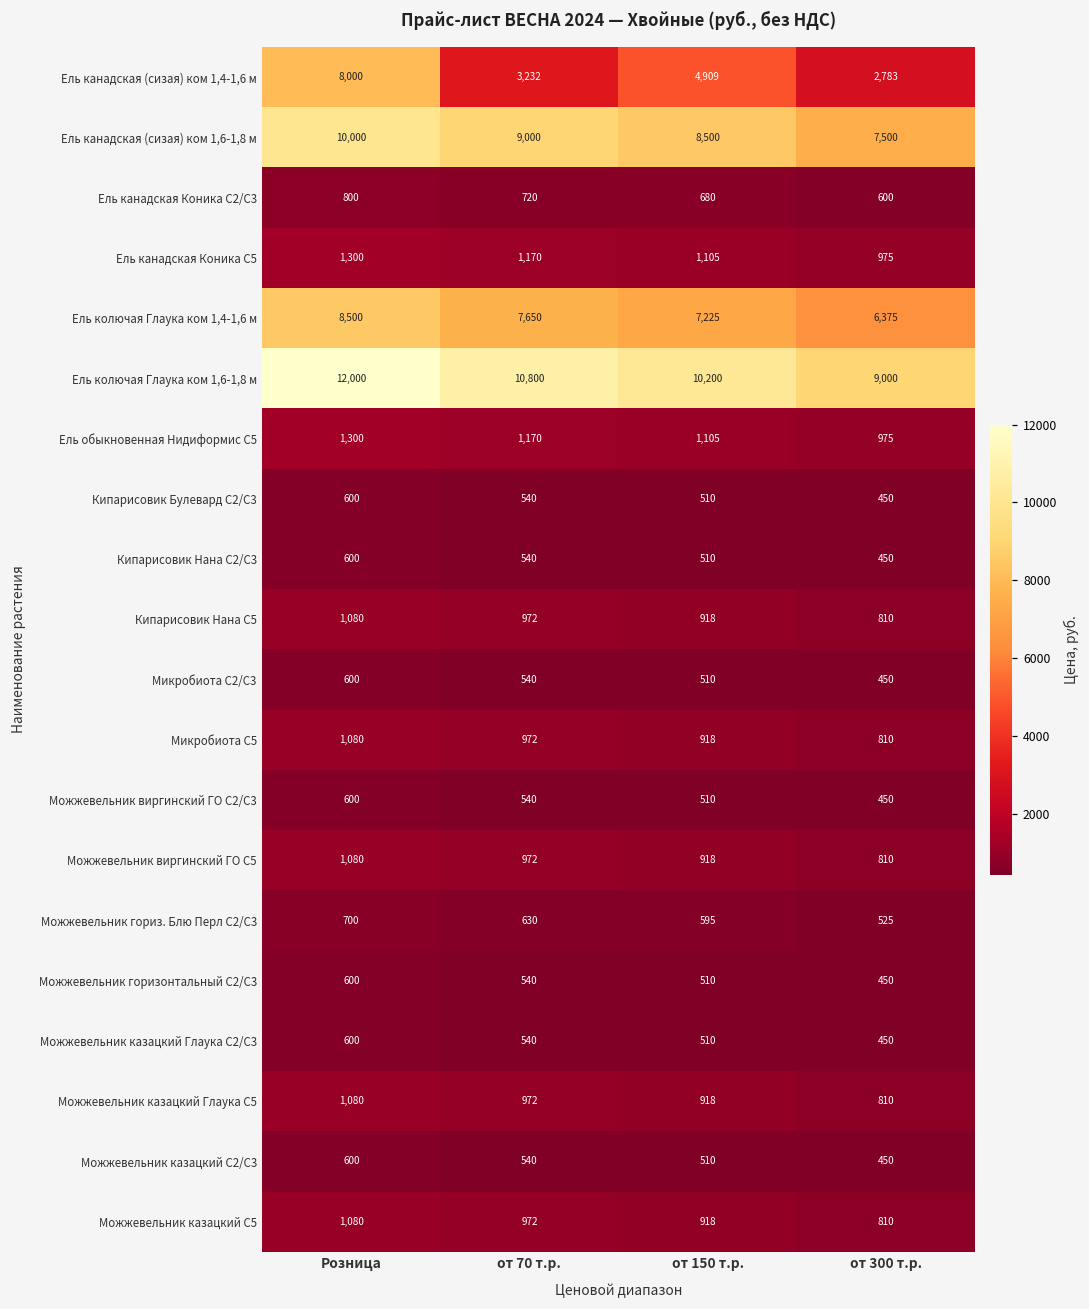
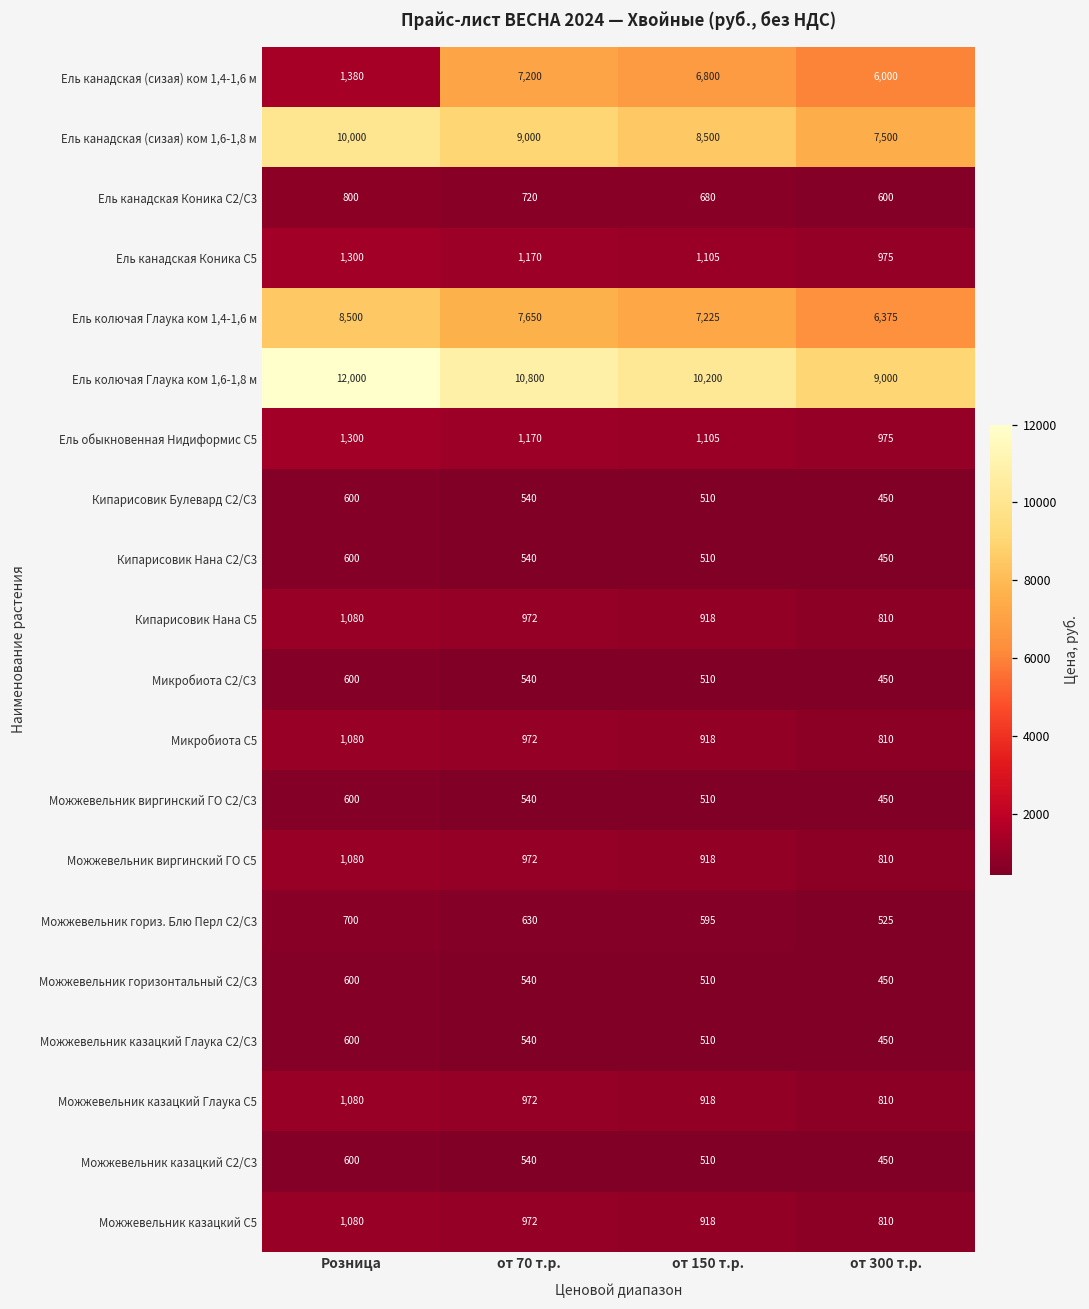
Ель канадская (сизая) ком 1,4-1,6 м, Розница: 8,000 -> 1,380
Ель канадская (сизая) ком 1,4-1,6 м, от 70 т.р.: 3,232 -> 7,200
Ель канадская (сизая) ком 1,4-1,6 м, от 150 т.р.: 4,909 -> 6,800
Ель канадская (сизая) ком 1,4-1,6 м, от 300 т.р.: 2,783 -> 6,000
